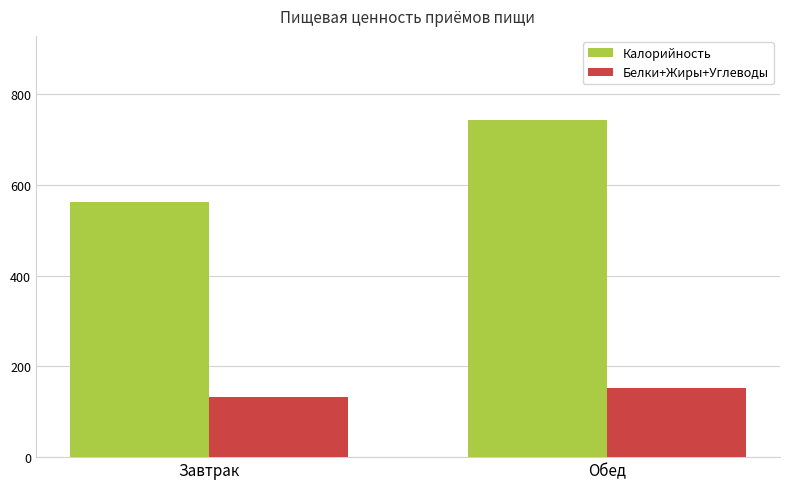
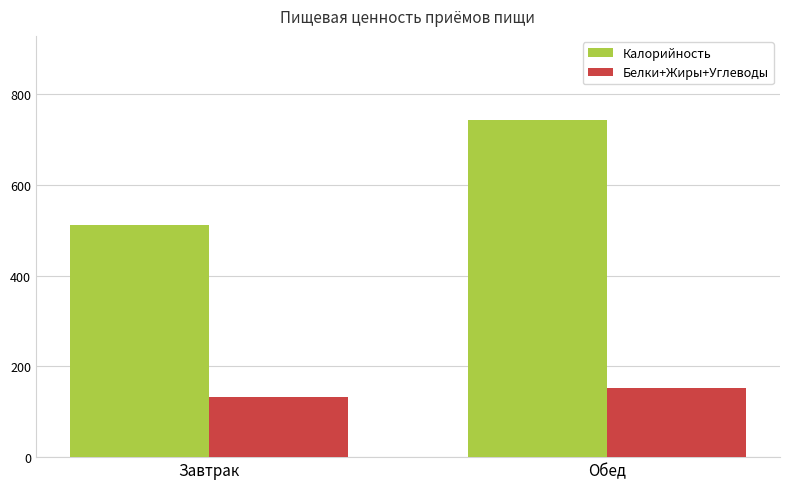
Калорийность, Завтрак: 560 -> 510
